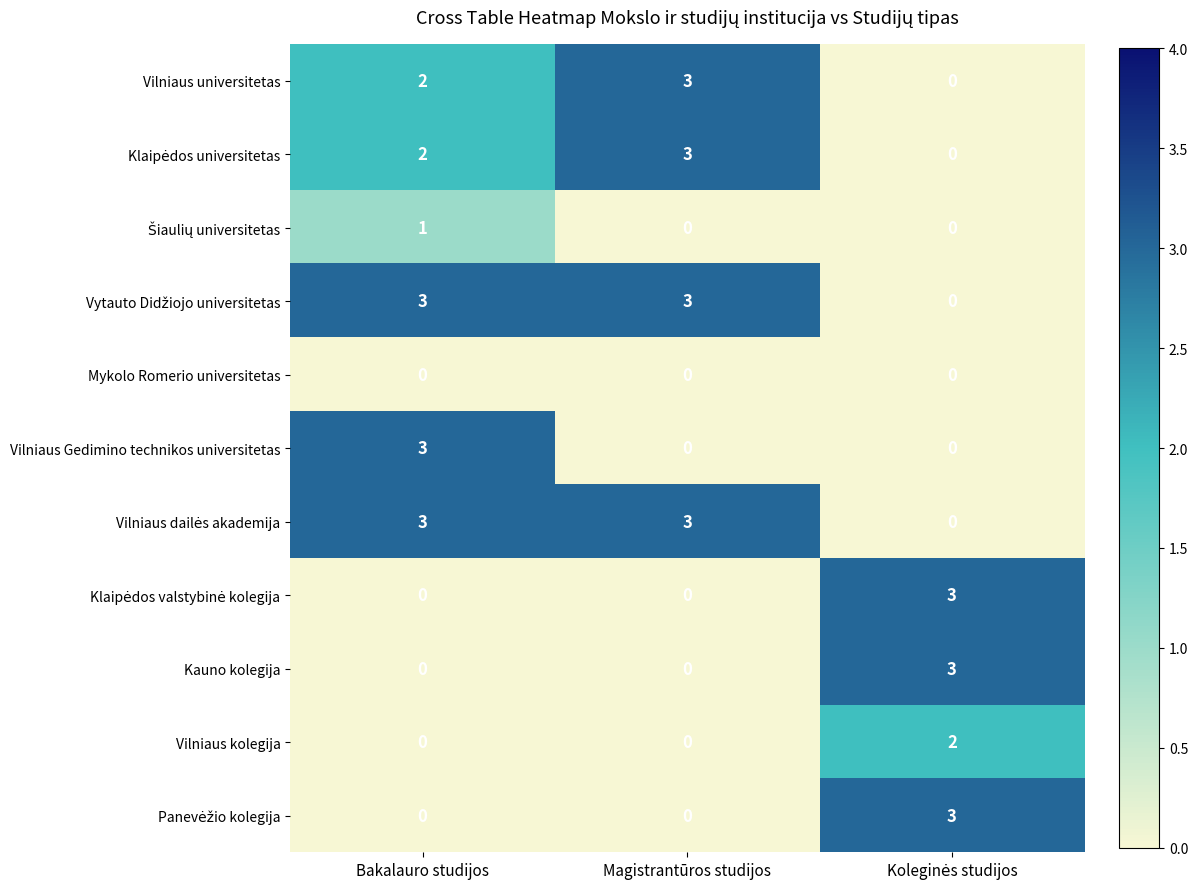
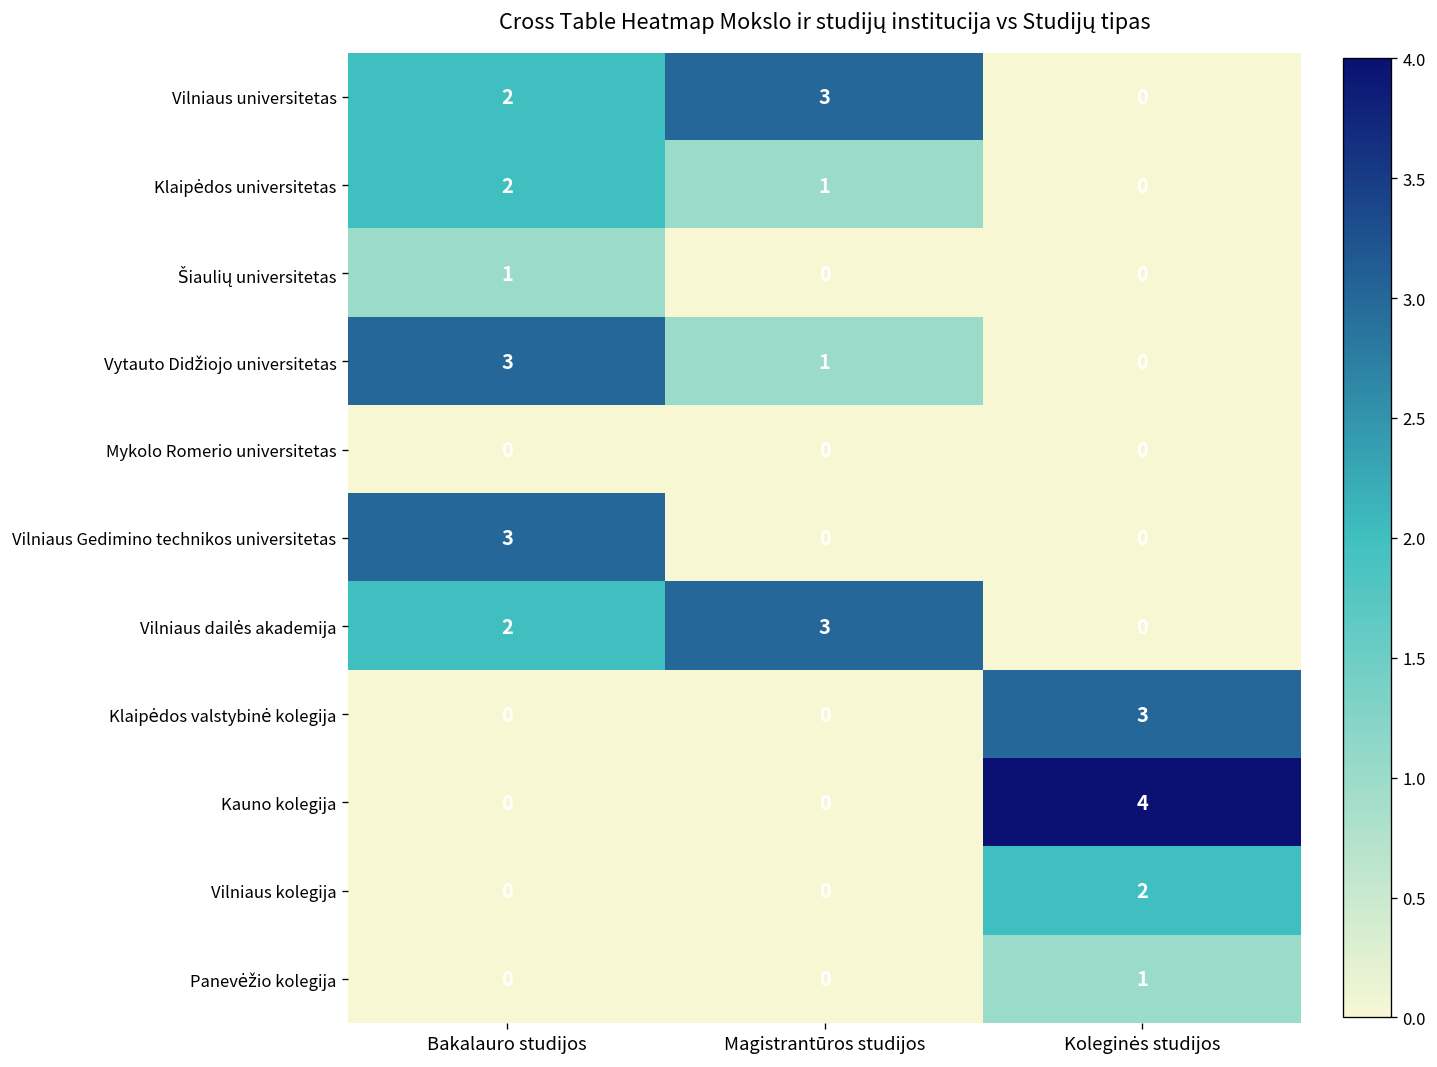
Klaipėdos universitetas, Magistrantūros studijos: 3 -> 1
Vytauto Didžiojo universitetas, Magistrantūros studijos: 3 -> 1
Vilniaus dailės akademija, Bakalauro studijos: 3 -> 2
Kauno kolegija, Koleginės studijos: 3 -> 4
Panevėžio kolegija, Koleginės studijos: 3 -> 1
